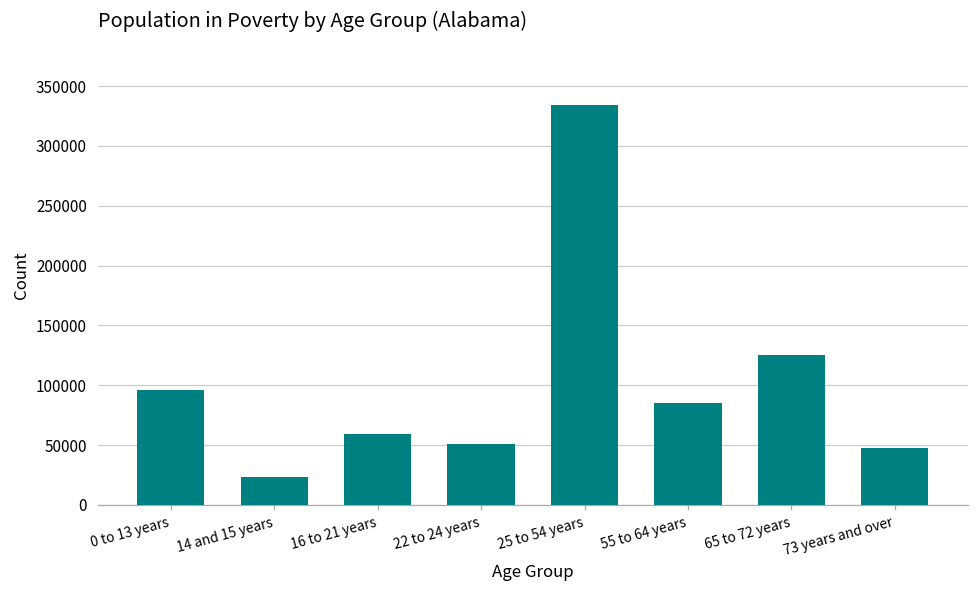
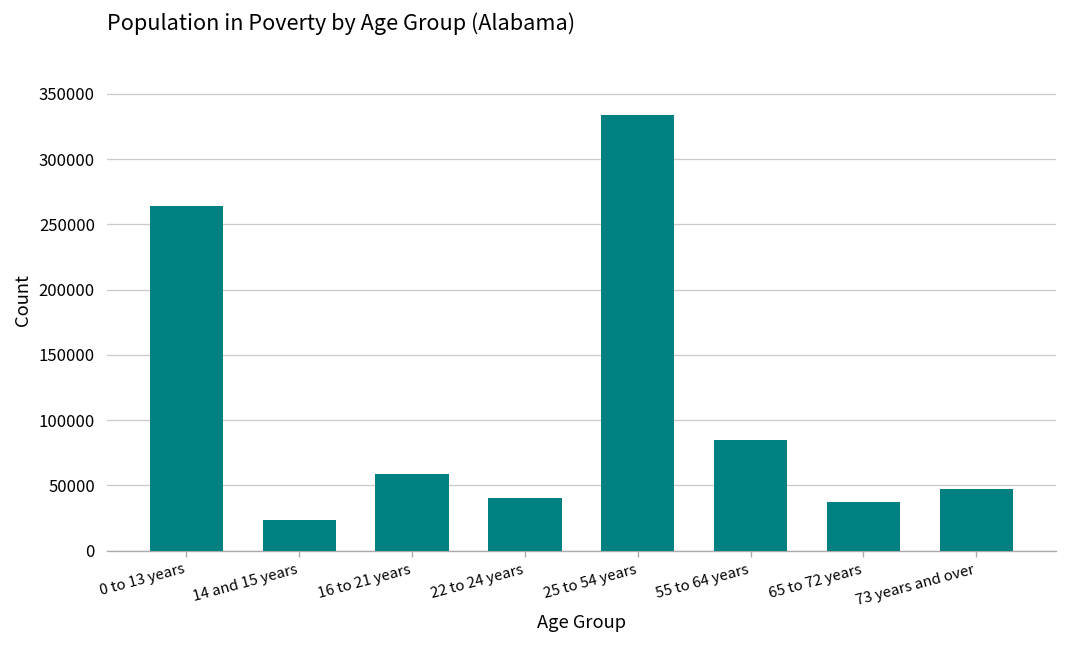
0 to 13 years: 96000 -> 264000
22 to 24 years: 50000 -> 41000
65 to 72 years: 125000 -> 38000
